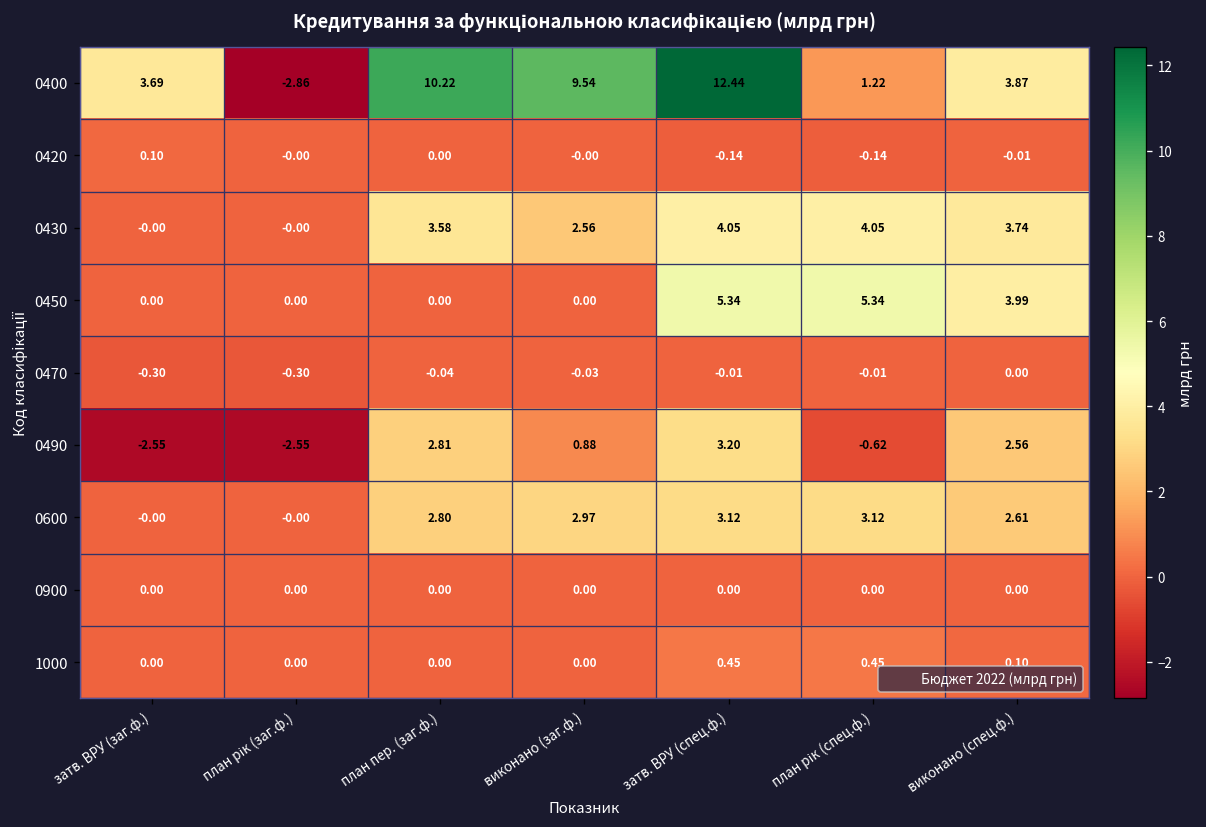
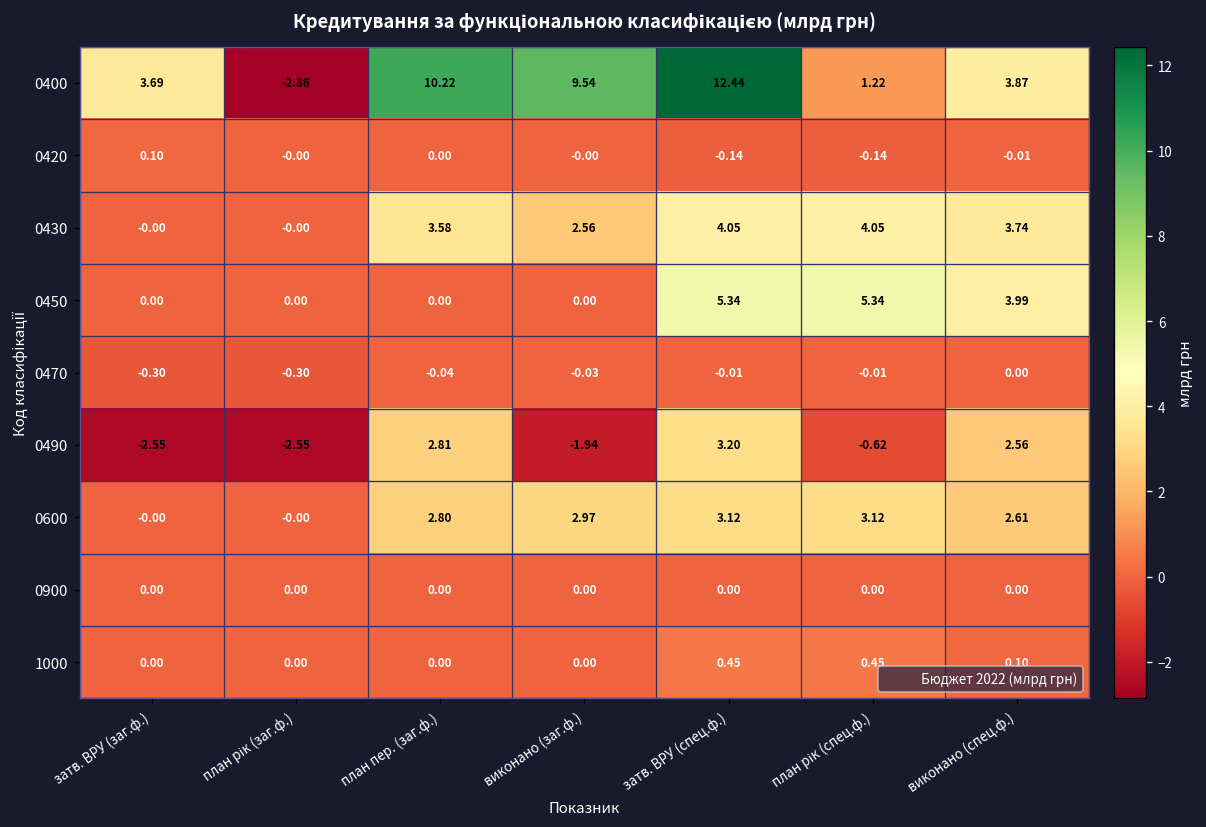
0490, виконано (заг.ф.): 0.88 -> -1.94
